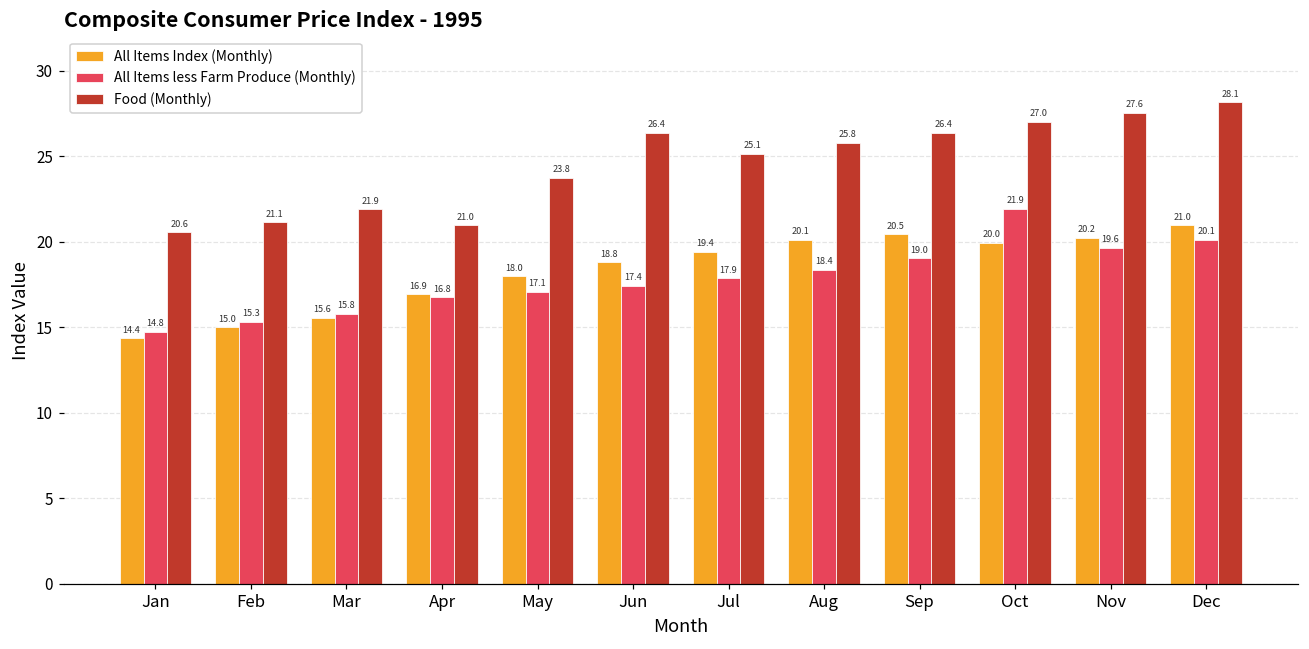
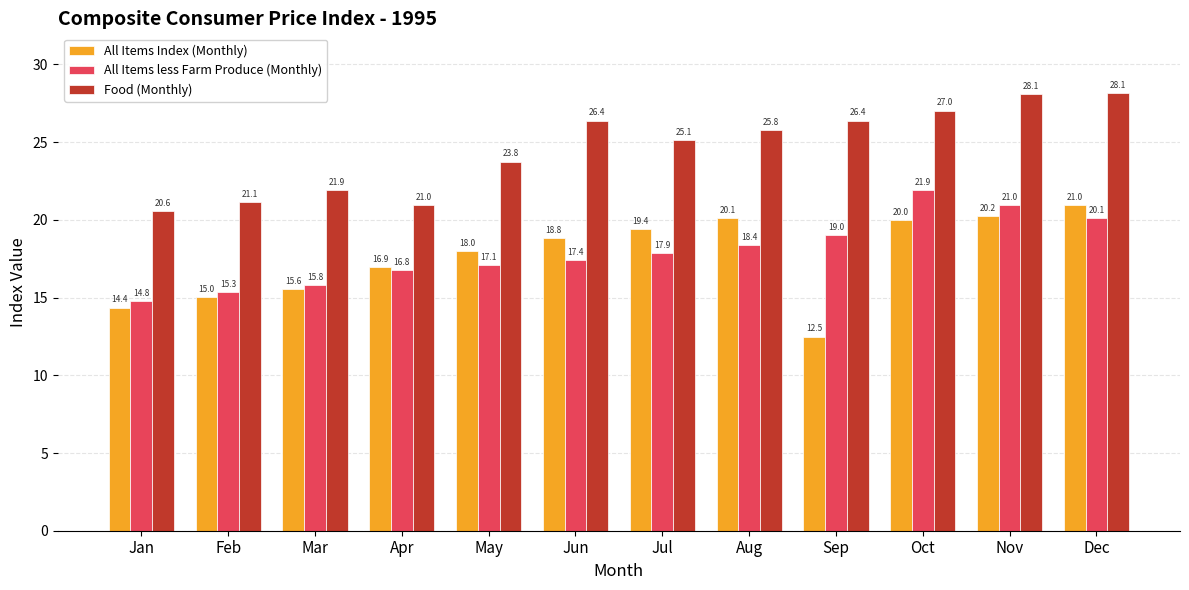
All Items Index (Monthly), Sep: 20.5 -> 12.5
All Items less Farm Produce (Monthly), Nov: 19.6 -> 21.0
Food (Monthly), Nov: 27.6 -> 28.1
